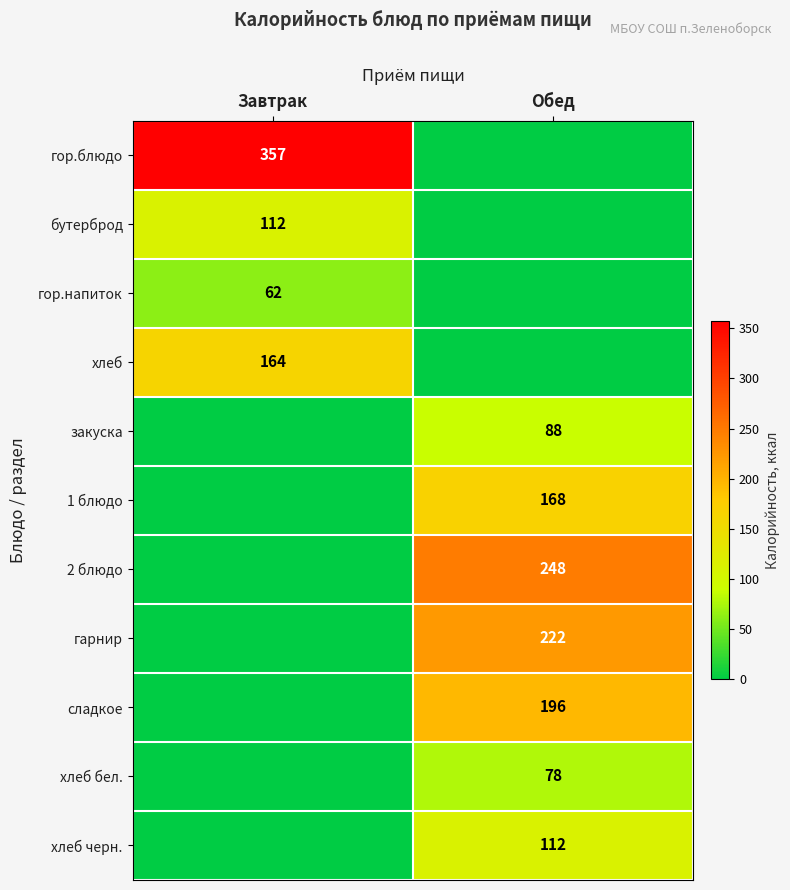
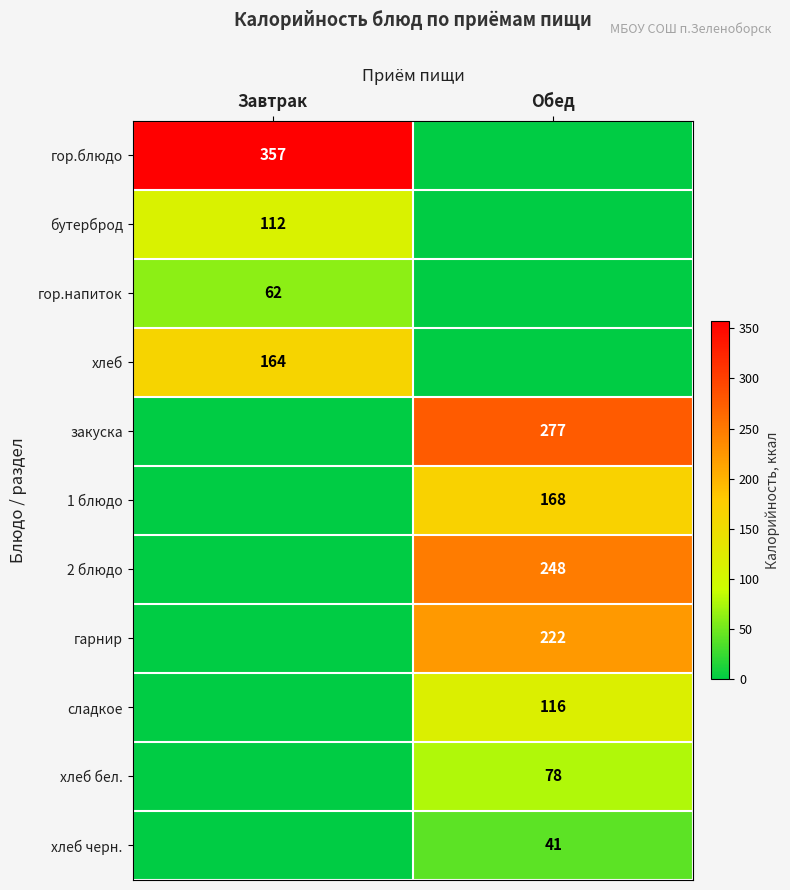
закуска, Обед: 88 -> 277
сладкое, Обед: 196 -> 116
хлеб черн., Обед: 112 -> 41
